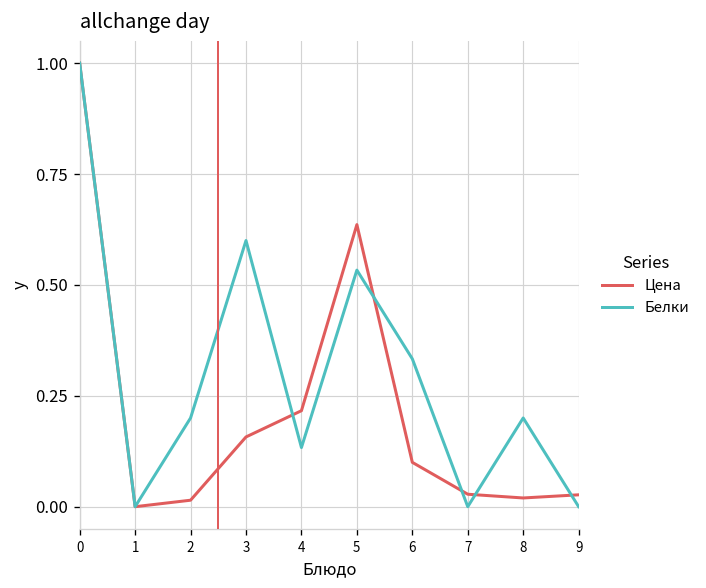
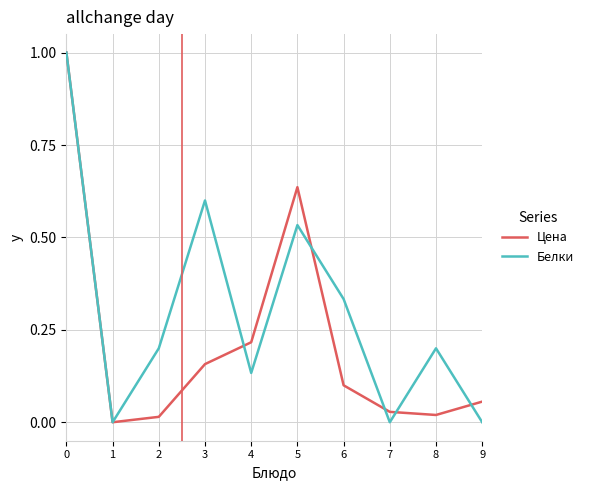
Цена, 9: 0.03 -> 0.06
